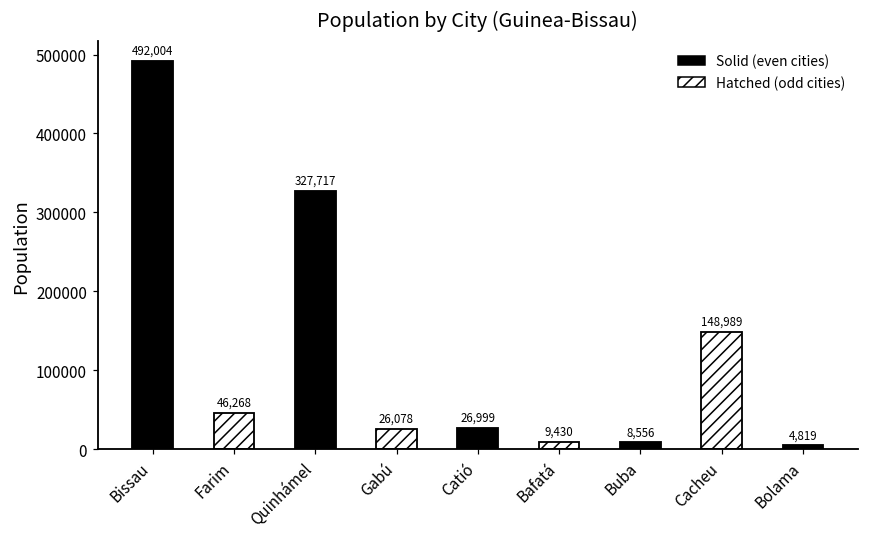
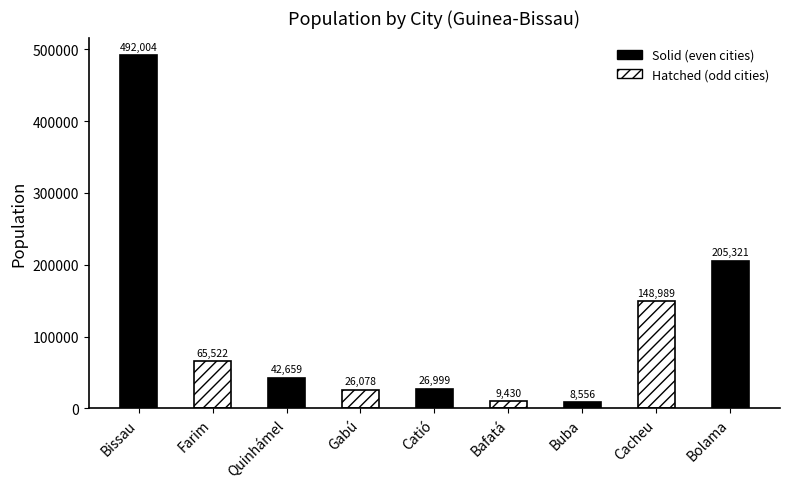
Farim: 46,268 -> 65,522
Quinhámel: 327,717 -> 42,659
Bolama: 4,819 -> 205,321
